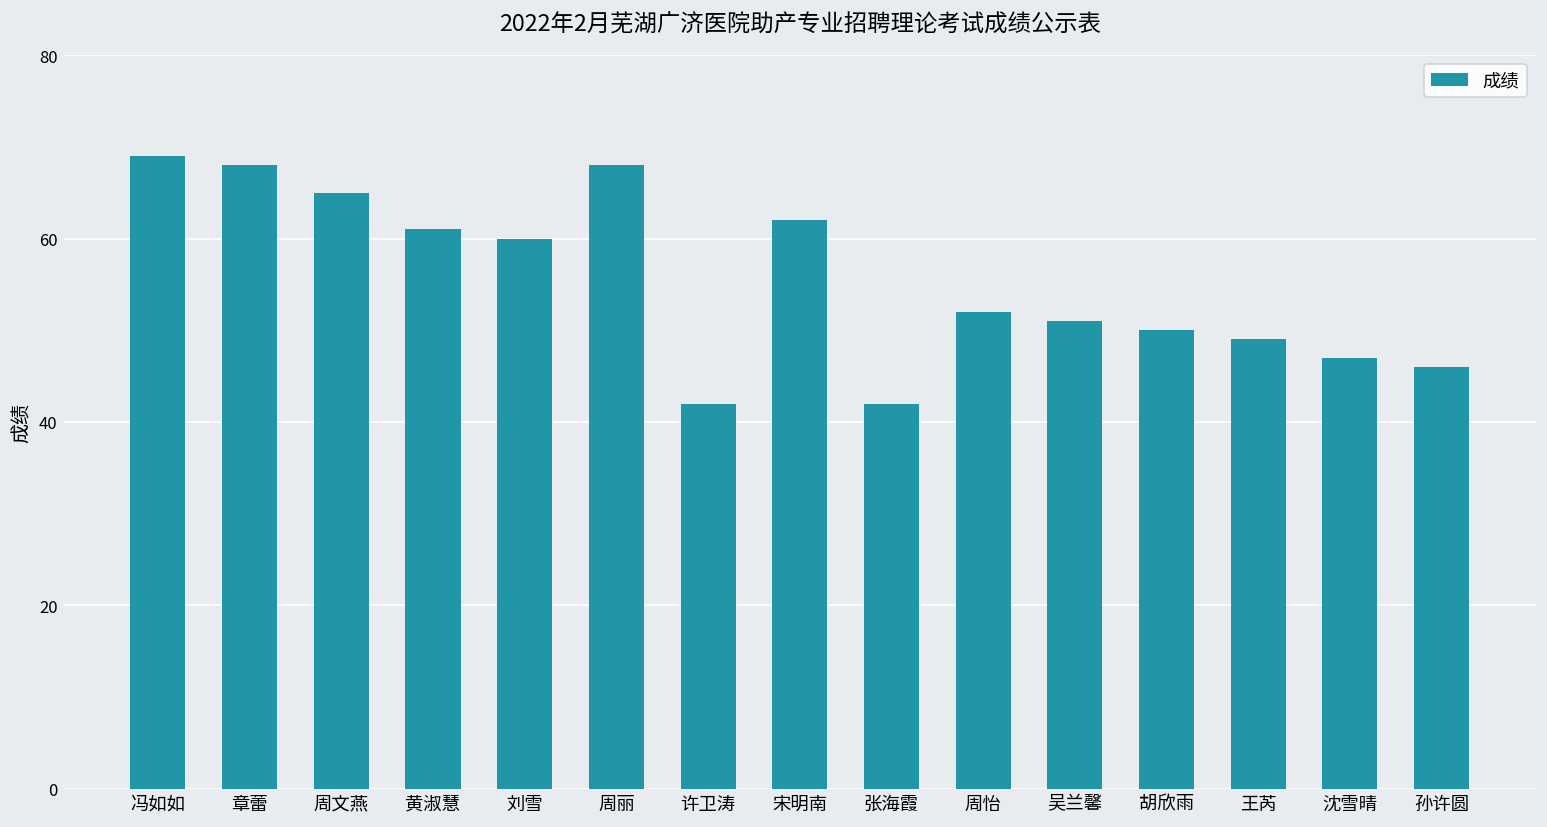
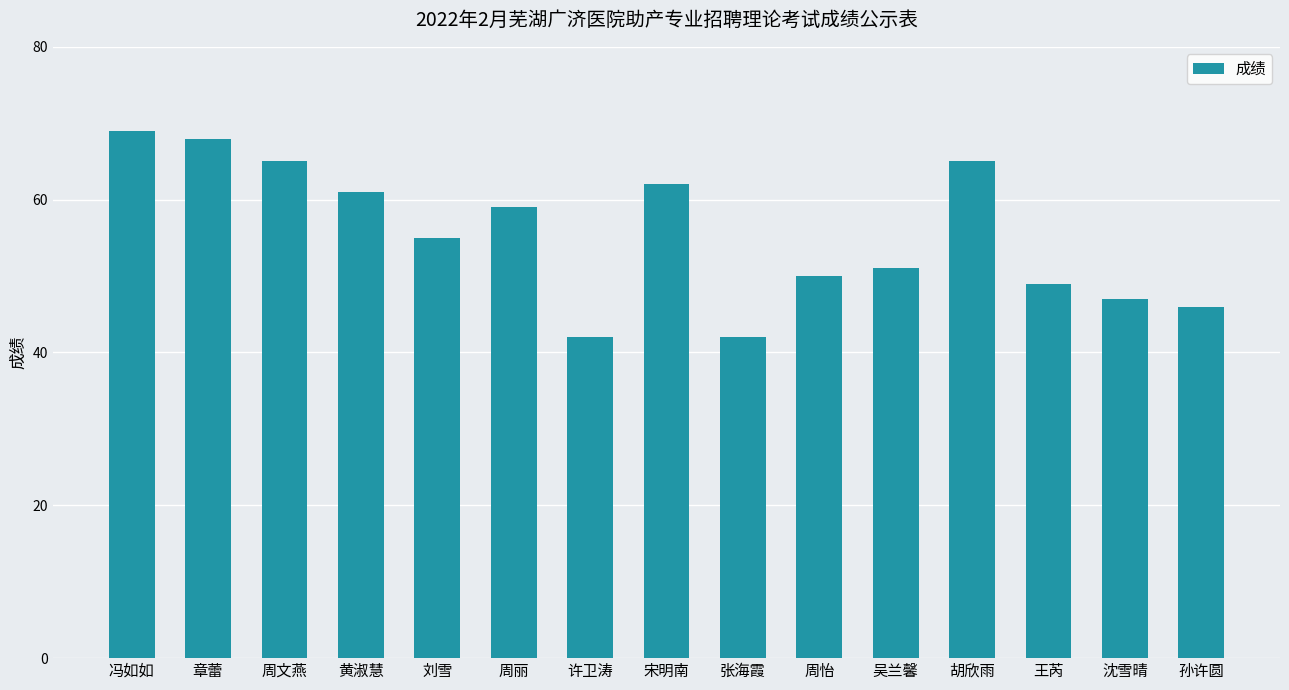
刘雪: 60 -> 55
周丽: 68 -> 59
周怡: 52 -> 50
胡欣雨: 50 -> 65
